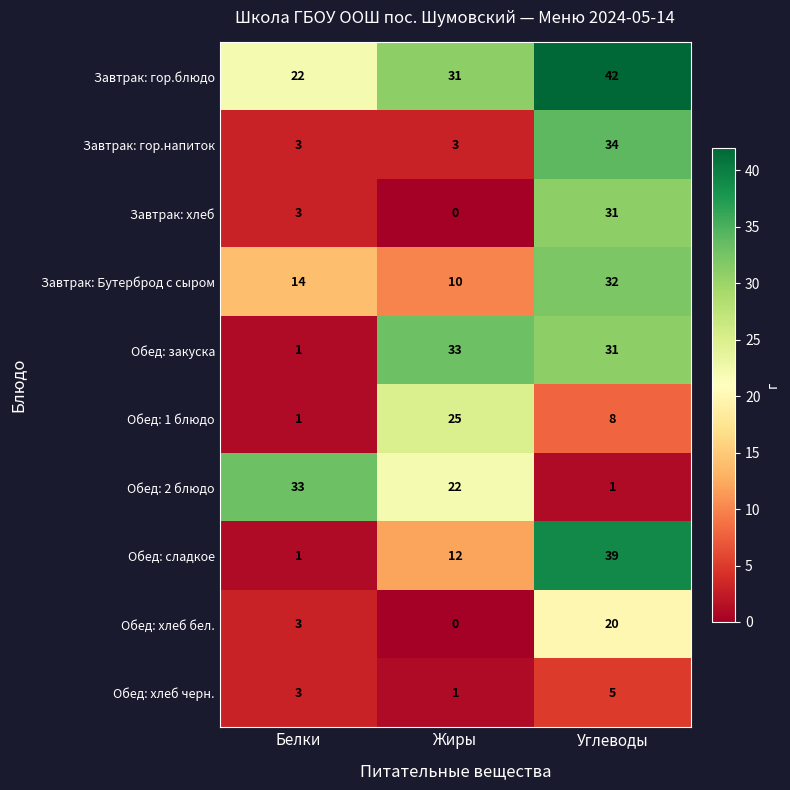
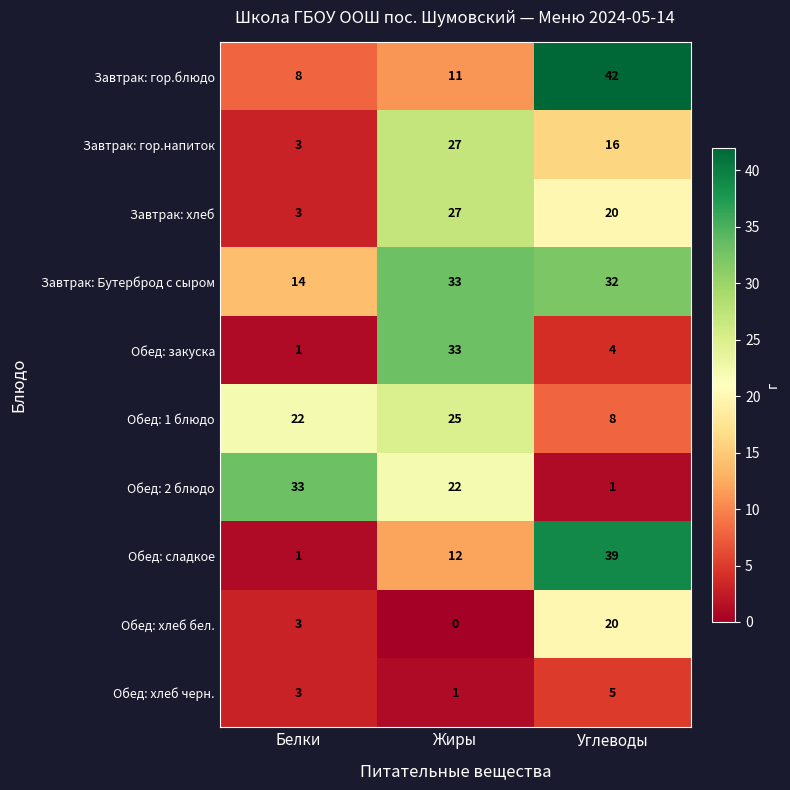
Завтрак: гор.блюдо, Белки: 22 -> 8
Завтрак: гор.блюдо, Жиры: 31 -> 11
Завтрак: гор.напиток, Жиры: 3 -> 27
Завтрак: гор.напиток, Углеводы: 34 -> 16
Завтрак: хлеб, Жиры: 0 -> 27
Завтрак: хлеб, Углеводы: 31 -> 20
Завтрак: Бутерброд с сыром, Жиры: 10 -> 33
Обед: закуска, Углеводы: 31 -> 4
Обед: 1 блюдо, Белки: 1 -> 22
